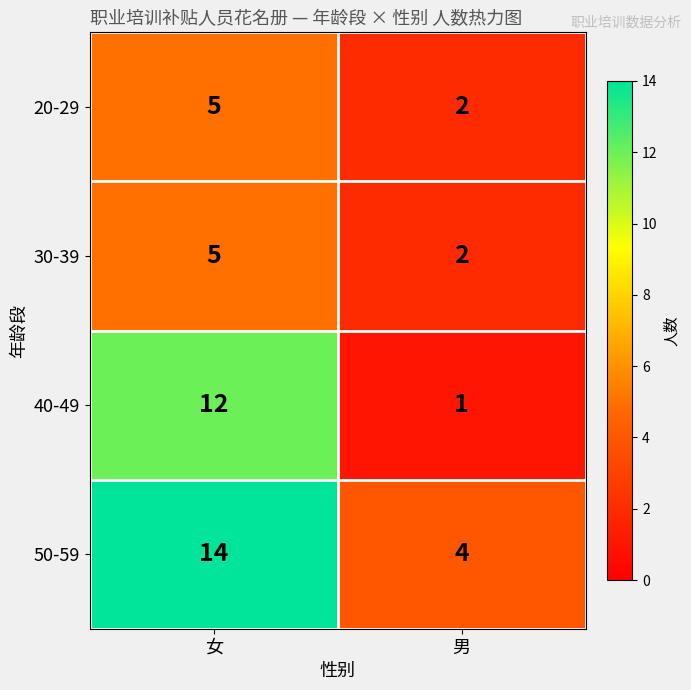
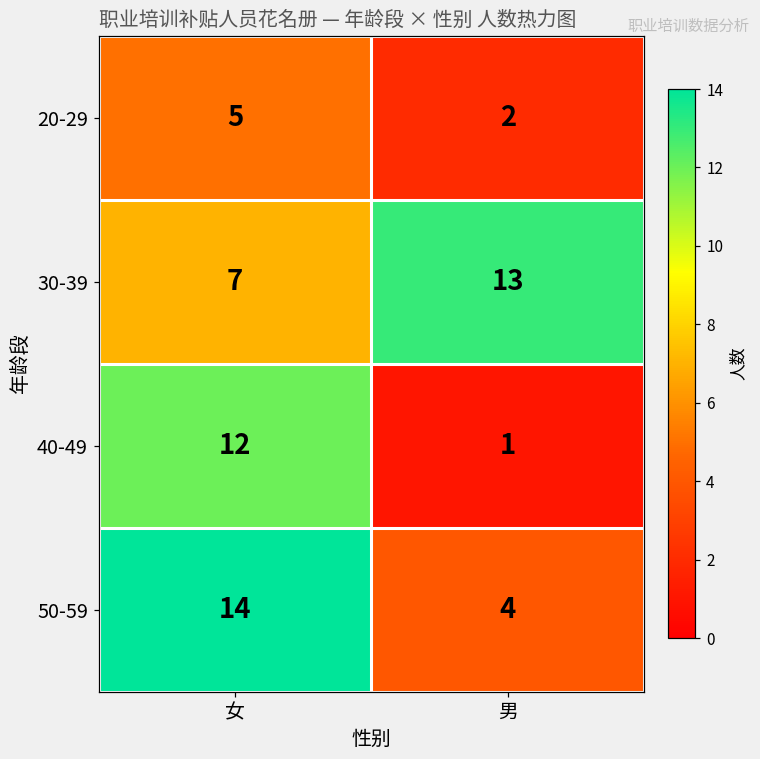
30-39, 女: 5 -> 7
30-39, 男: 2 -> 13
